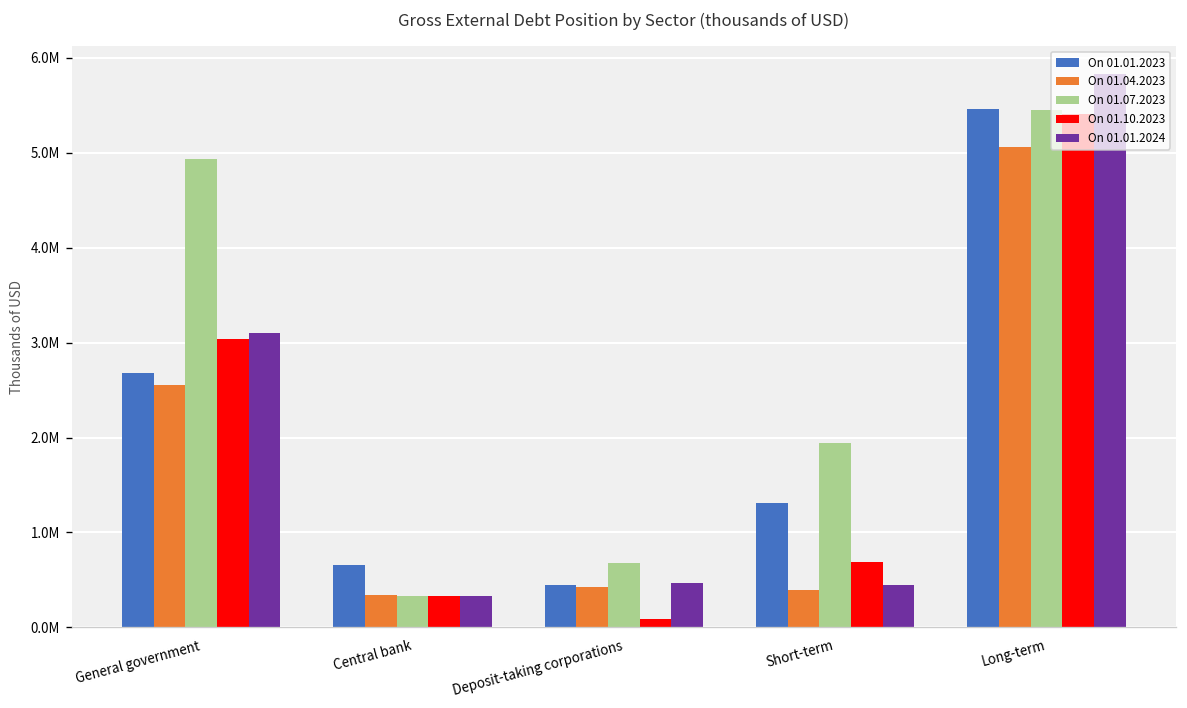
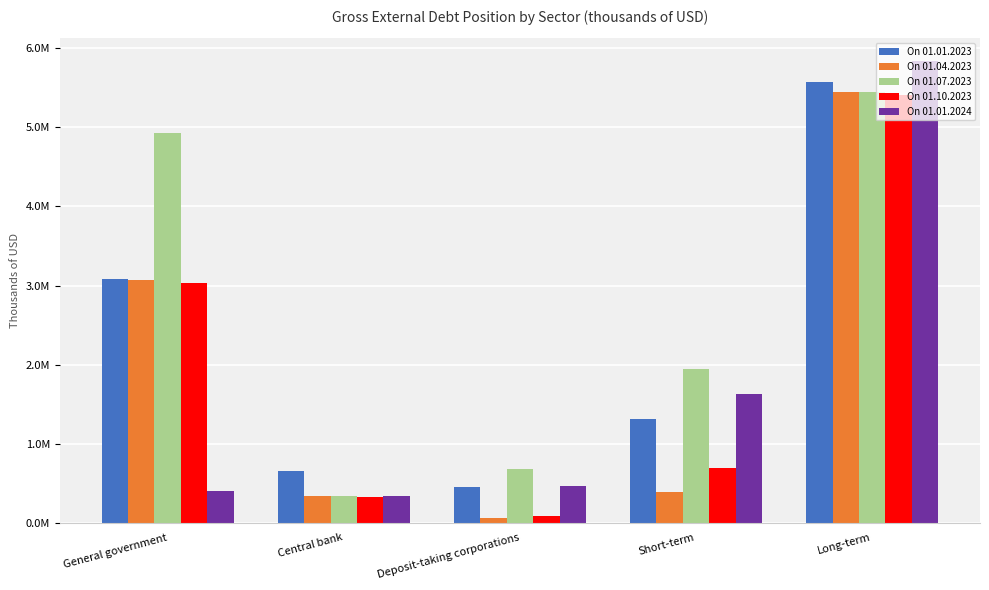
On 01.01.2023, General government: 2700000 -> 3100000
On 01.04.2023, General government: 2600000 -> 3100000
On 01.01.2024, General government: 3100000 -> 400000
On 01.04.2023, Deposit-taking corporations: 400000 -> 100000
On 01.01.2024, Short-term: 400000 -> 1600000
On 01.01.2023, Long-term: 5500000 -> 5600000
On 01.04.2023, Long-term: 5100000 -> 5400000
